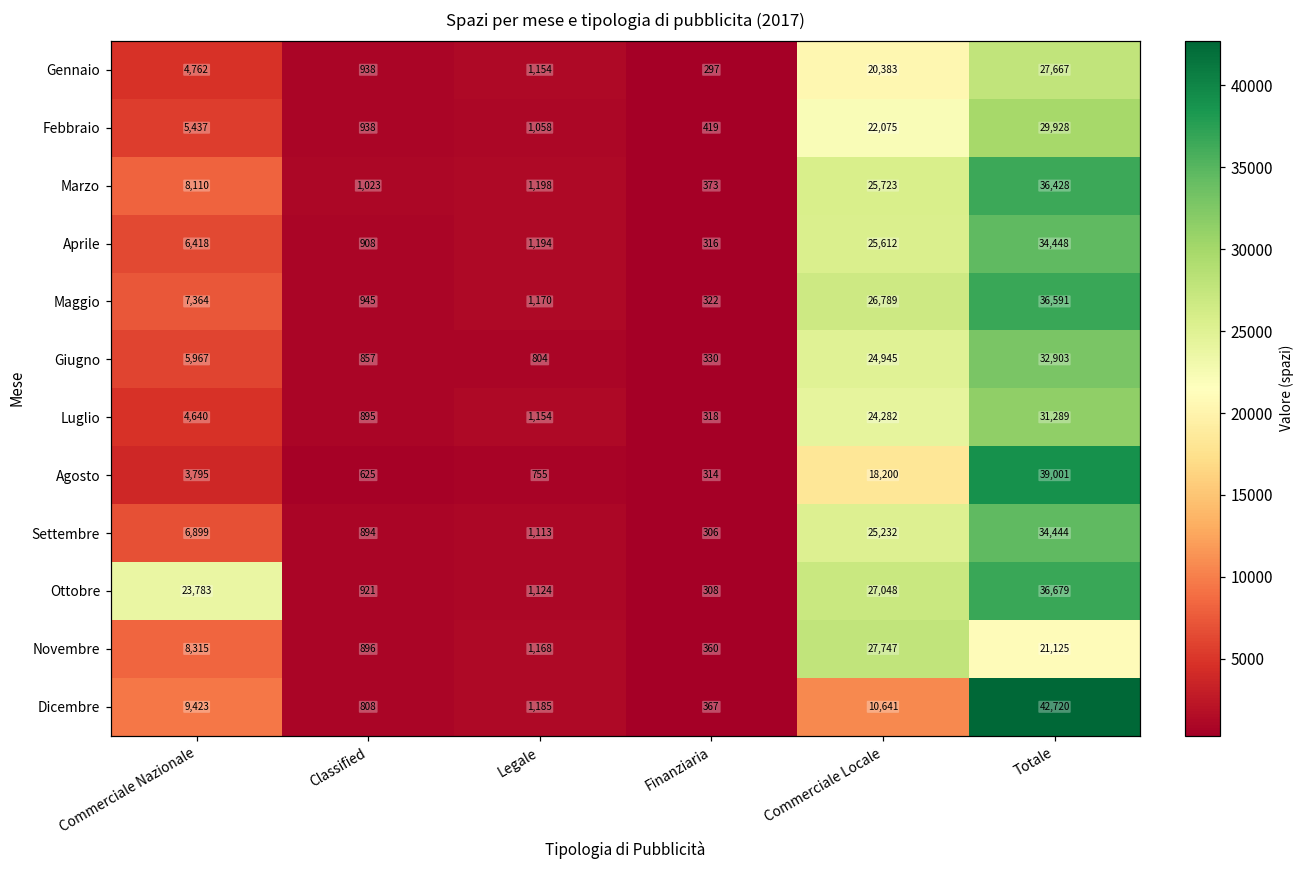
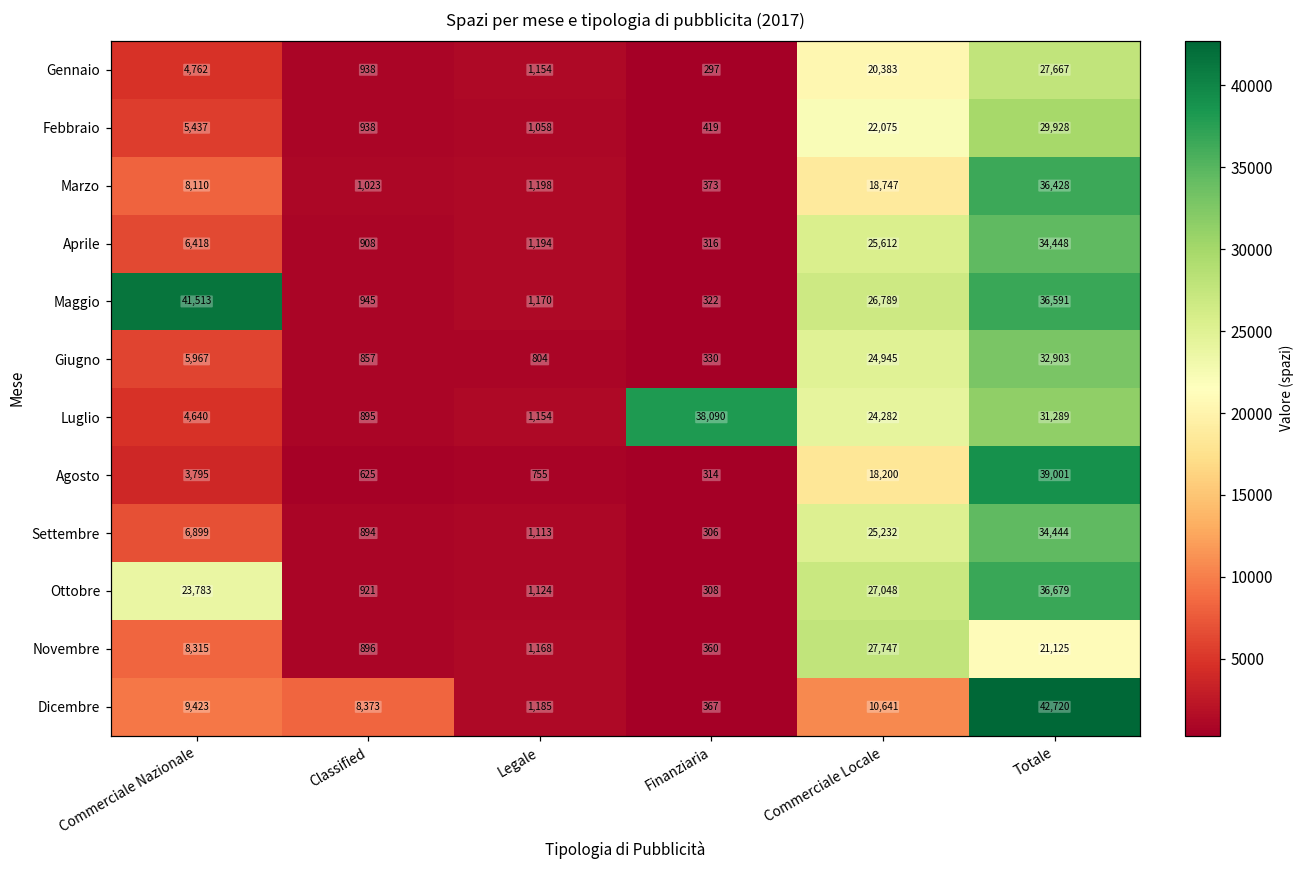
Marzo, Commerciale Locale: 25,723 -> 18,747
Maggio, Commerciale Nazionale: 7,364 -> 41,513
Luglio, Finanziaria: 318 -> 38,090
Dicembre, Classified: 808 -> 8,373
